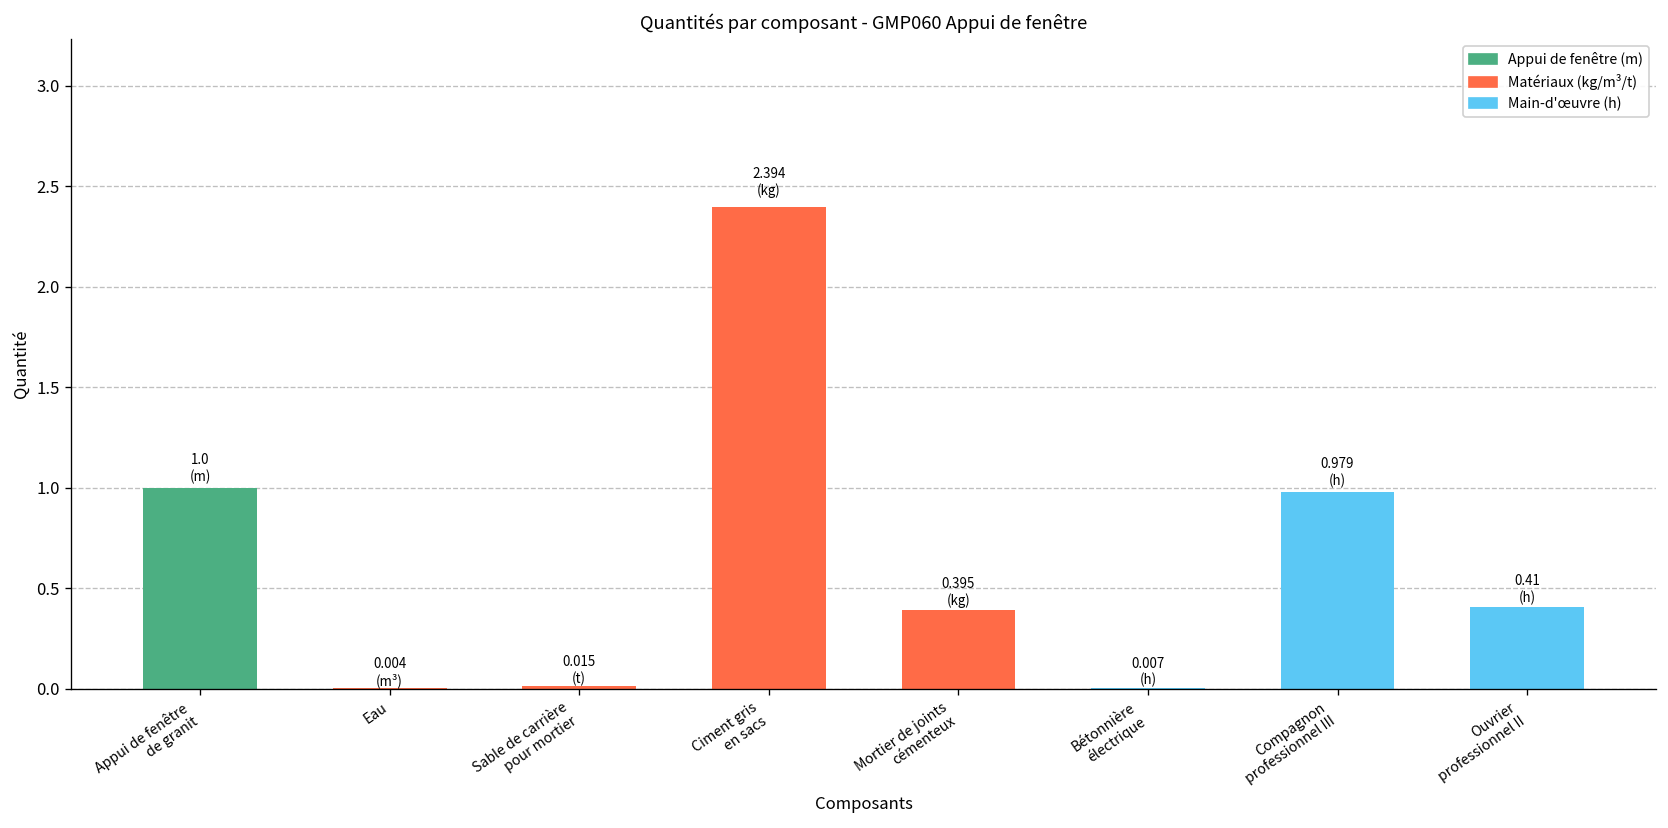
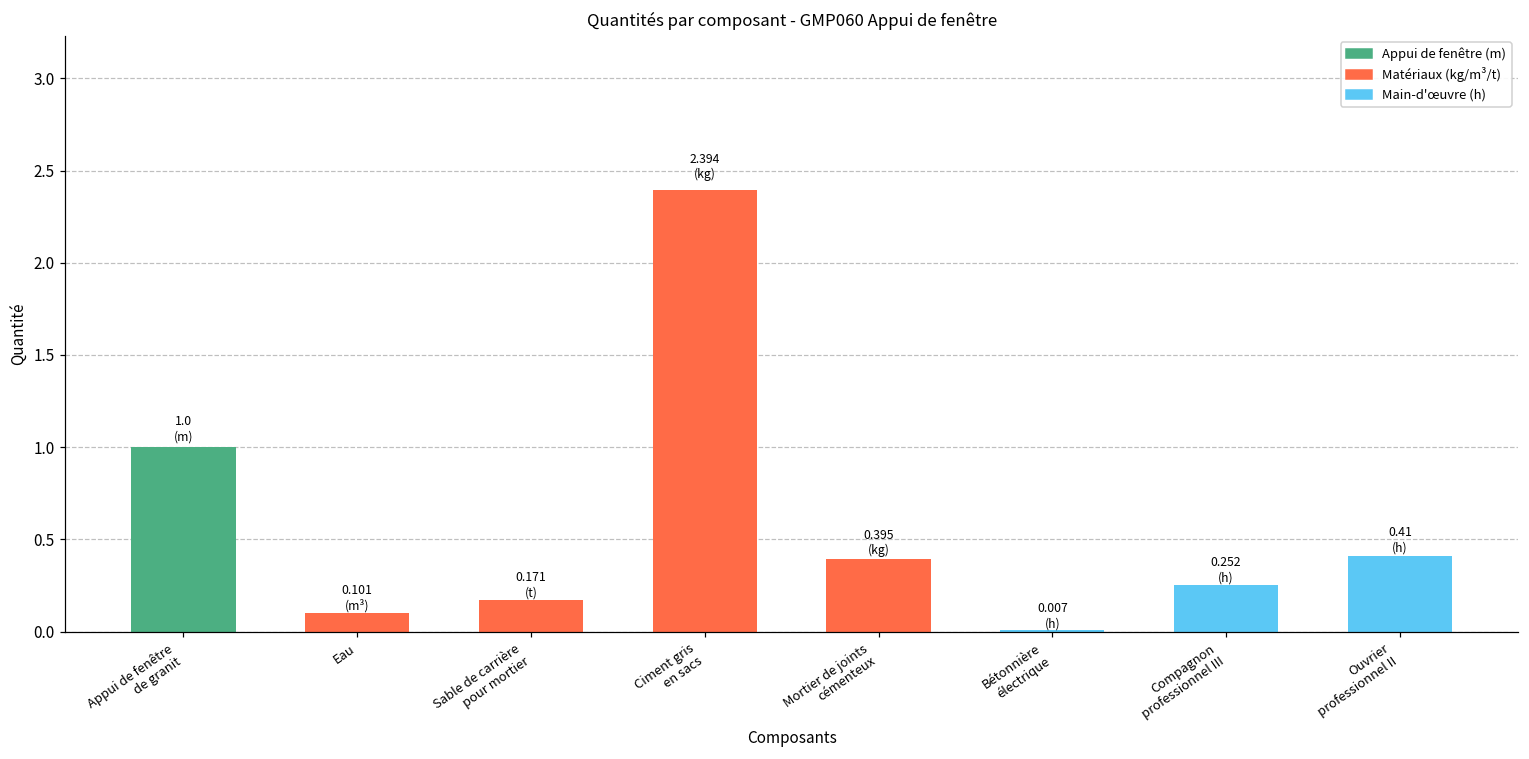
Eau: 0.004 -> 0.101
Sable de carrière pour mortier: 0.015 -> 0.171
Compagnon professionnel III: 0.979 -> 0.252
